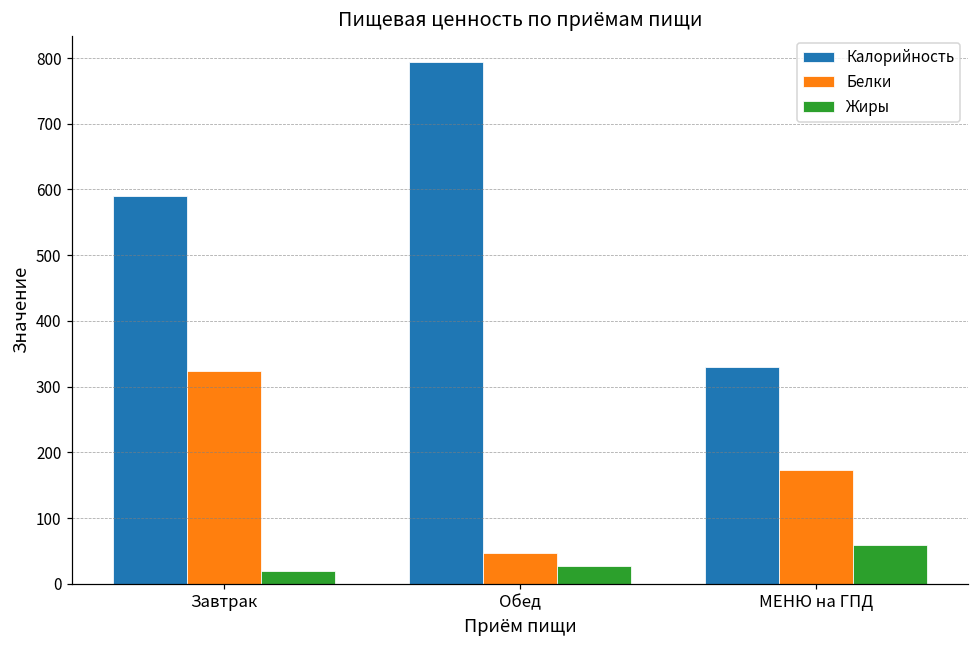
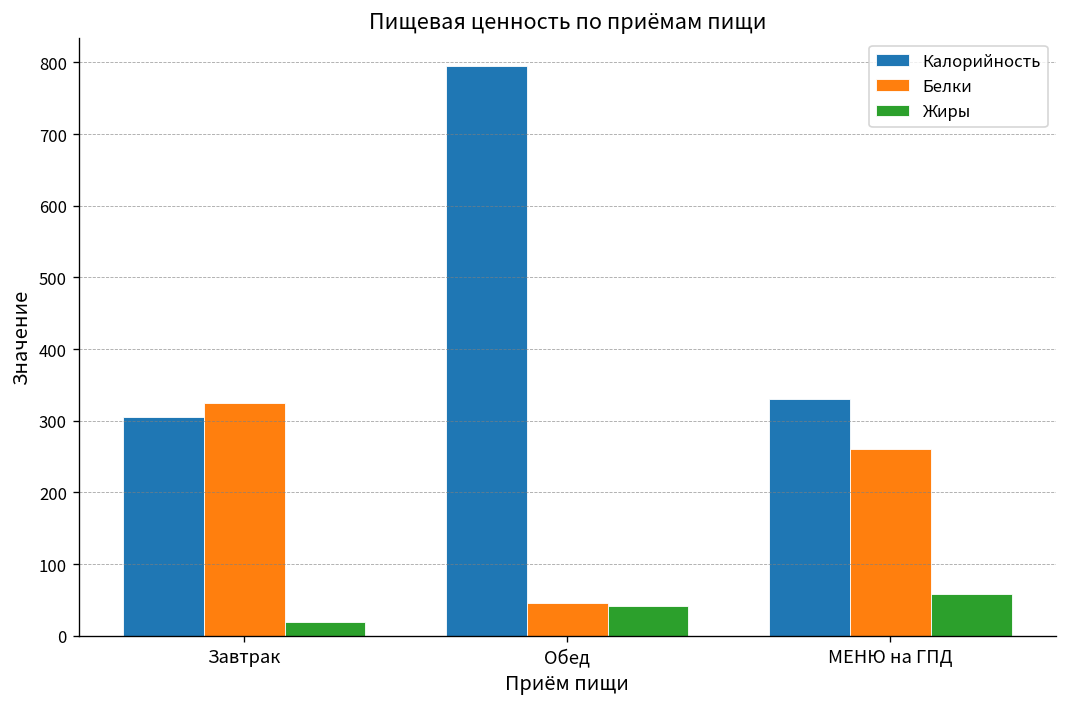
Калорийность, Завтрак: 590 -> 310
Жиры, Обед: 30 -> 40
Белки, МЕНЮ на ГПД: 170 -> 260
